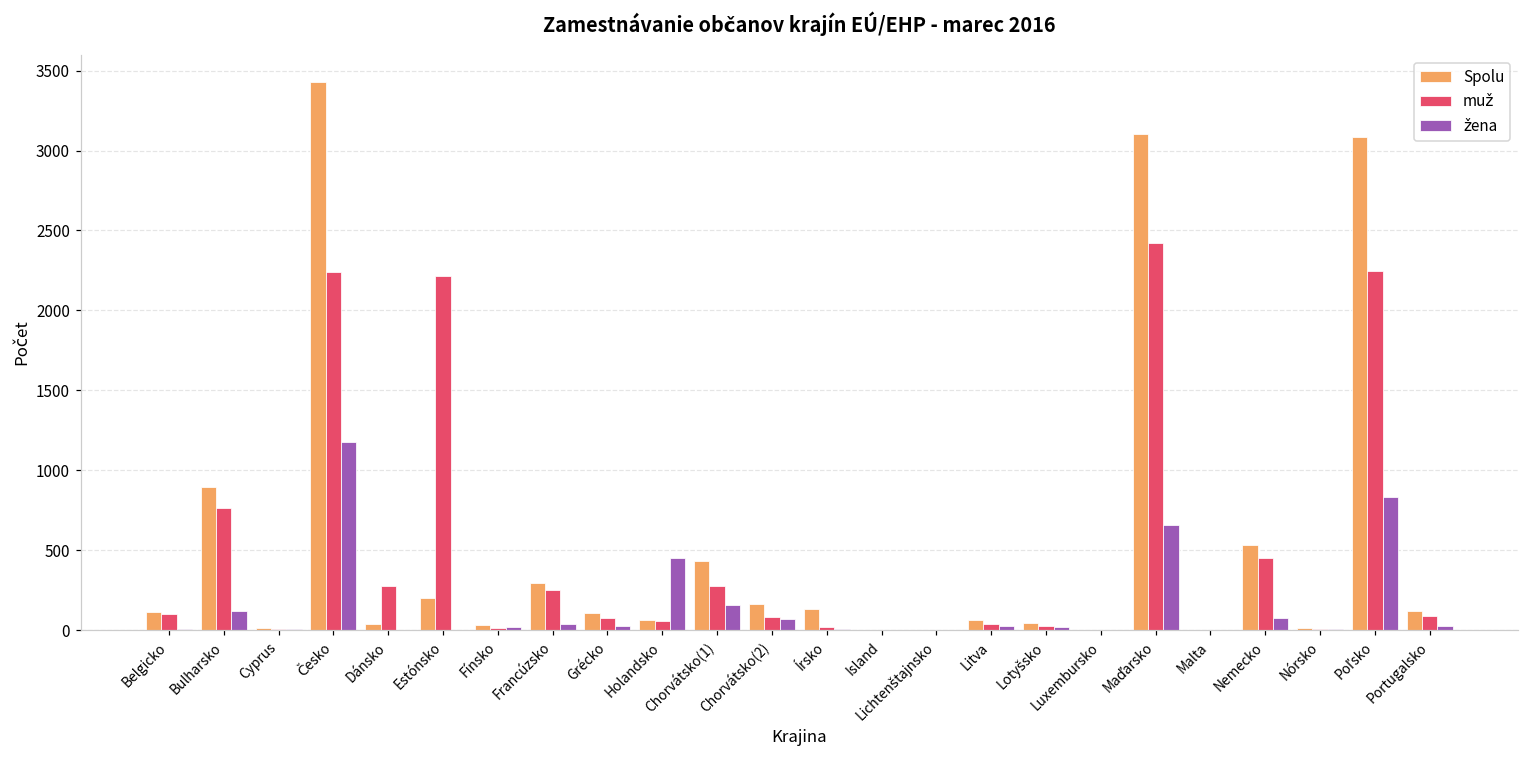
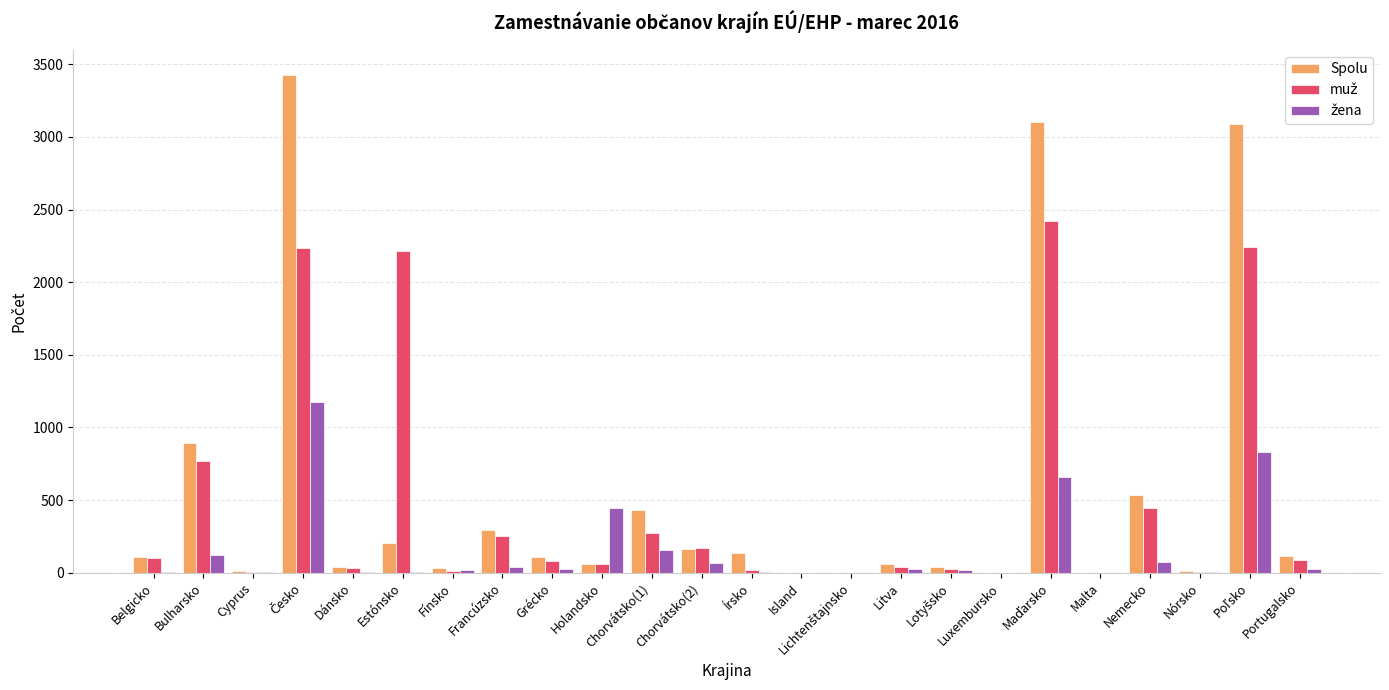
muž, Dánsko: 280 -> 40
muž, Chorvátsko(2): 80 -> 170
